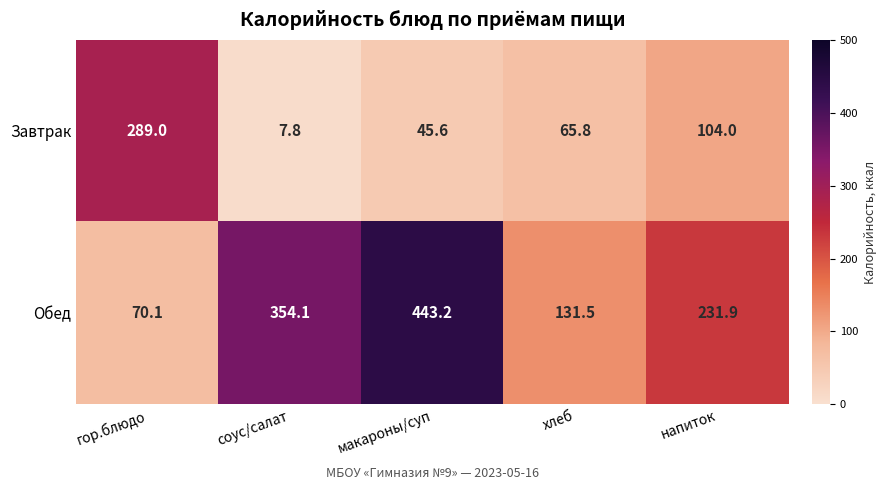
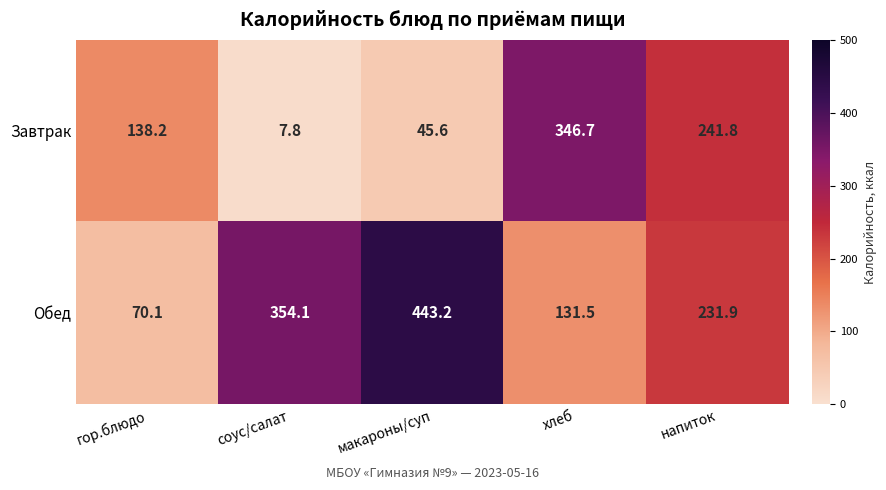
Завтрак, гор.блюдо: 289.0 -> 138.2
Завтрак, хлеб: 65.8 -> 346.7
Завтрак, напиток: 104.0 -> 241.8
